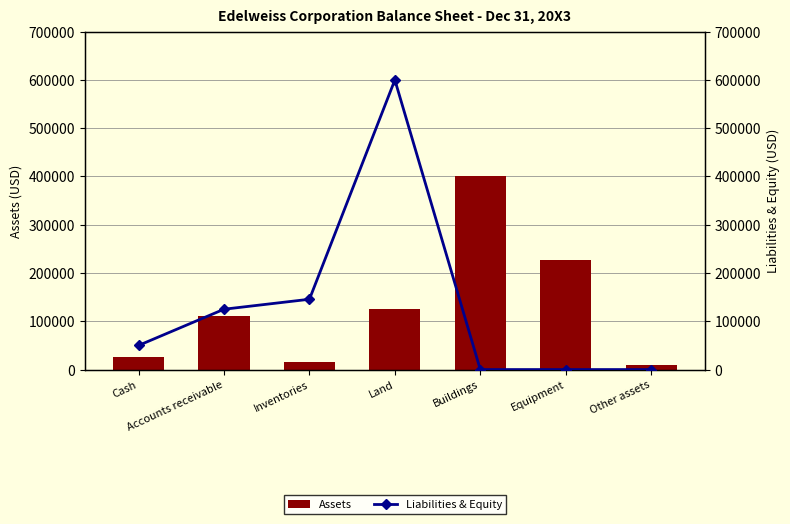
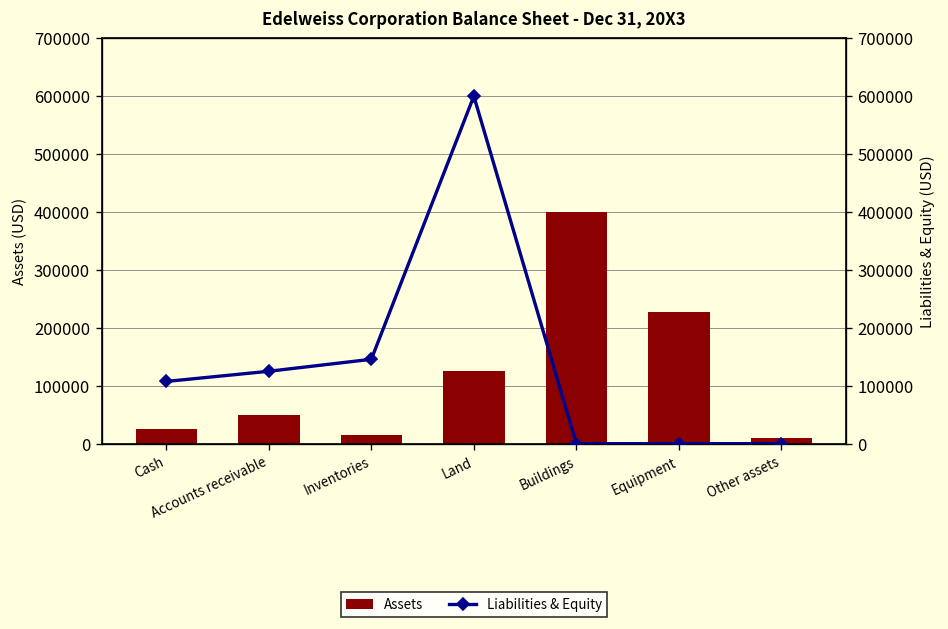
Assets, Accounts receivable: 110000 -> 50000
Liabilities & Equity, Cash: 50000 -> 110000
